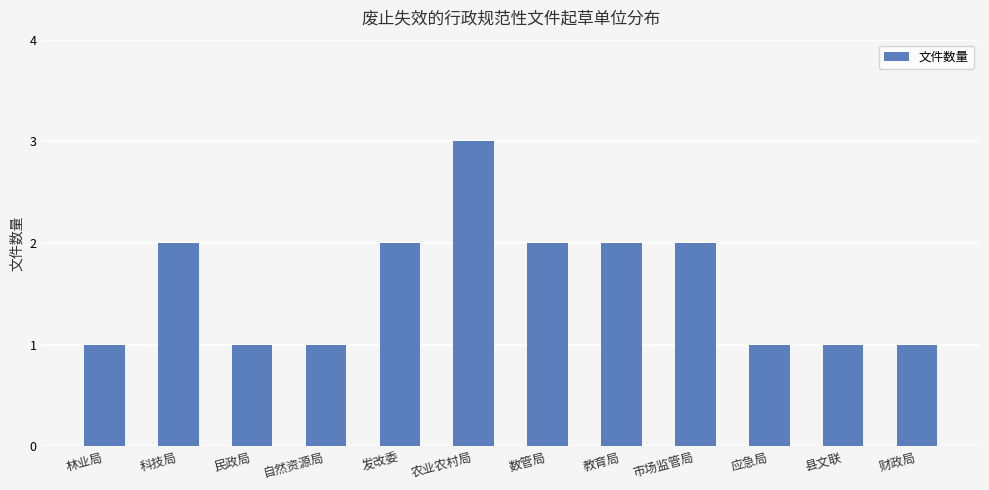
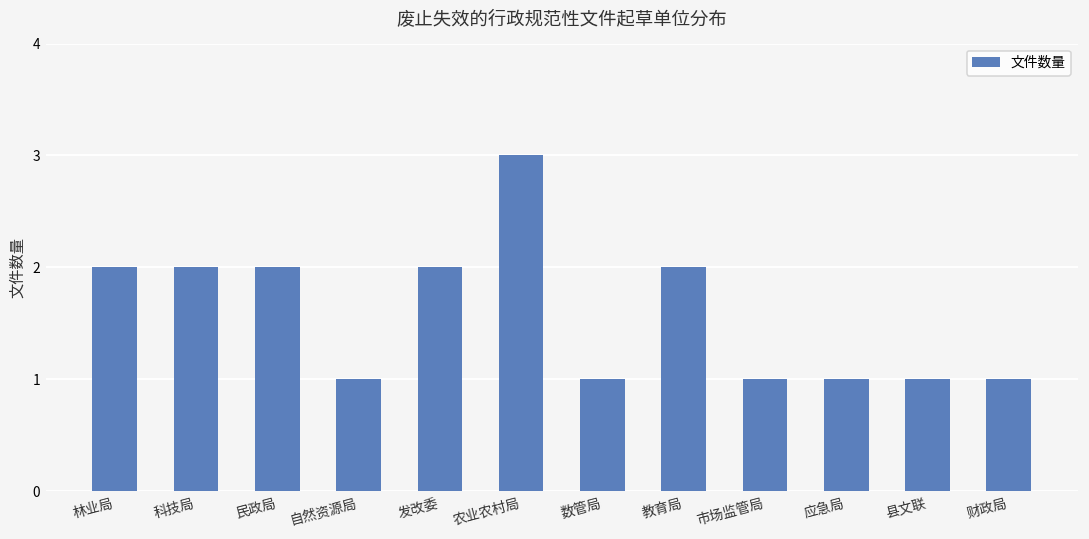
林业局: 1 -> 2
民政局: 1 -> 2
数管局: 2 -> 1
市场监管局: 2 -> 1
